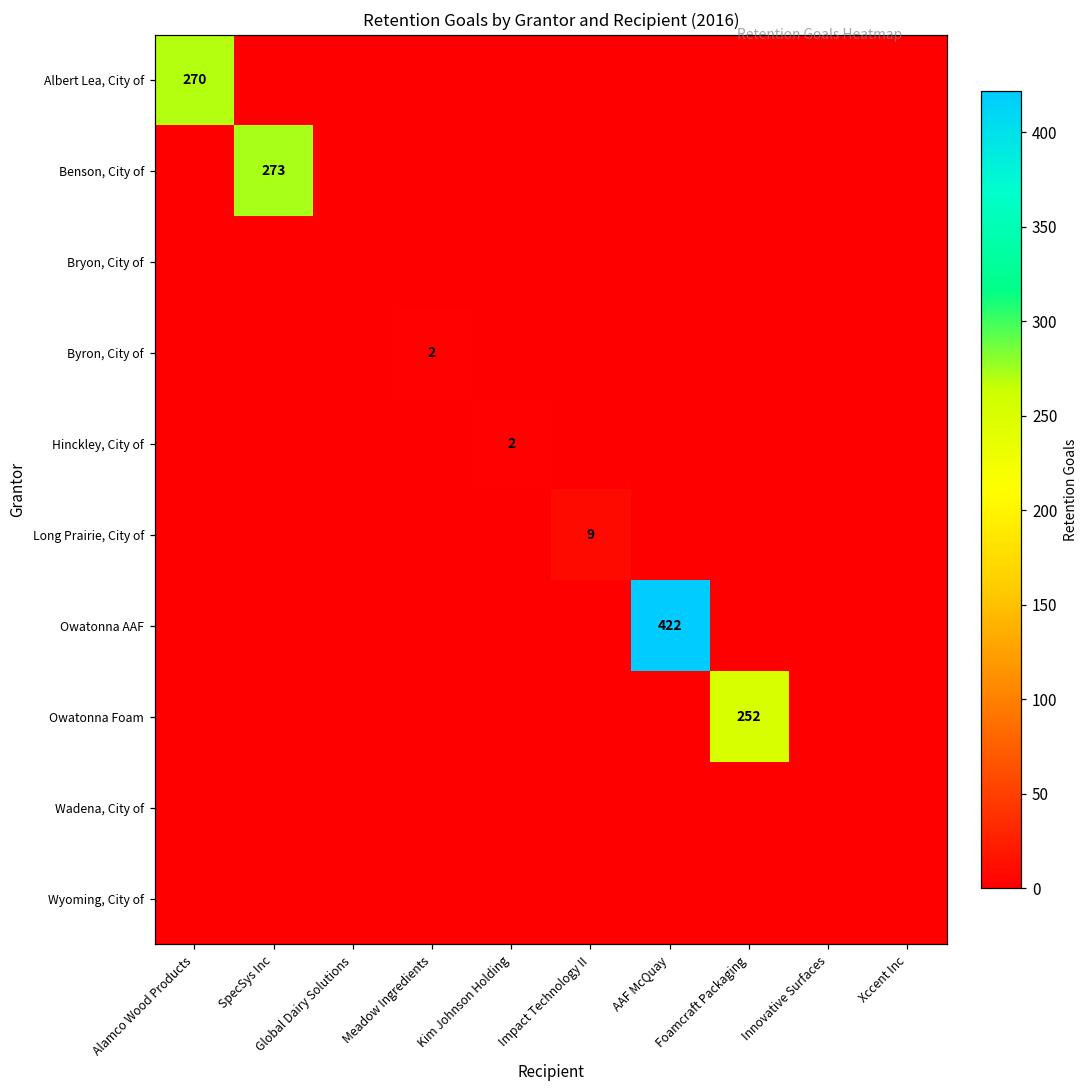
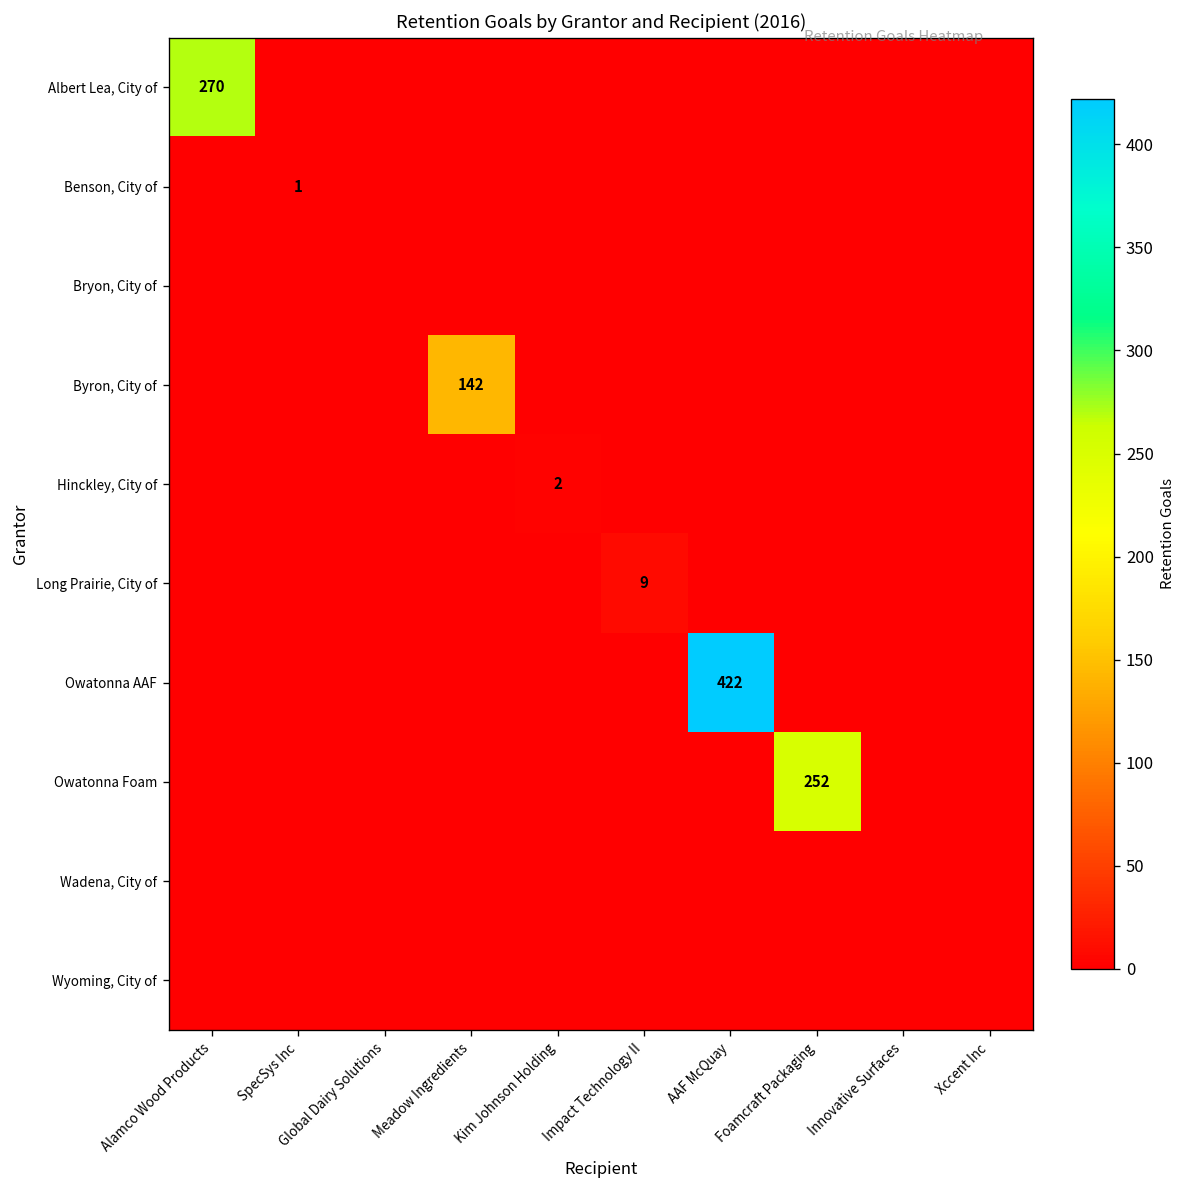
Benson, City of, SpecSys Inc: 273 -> 1
Byron, City of, Meadow Ingredients: 2 -> 142
